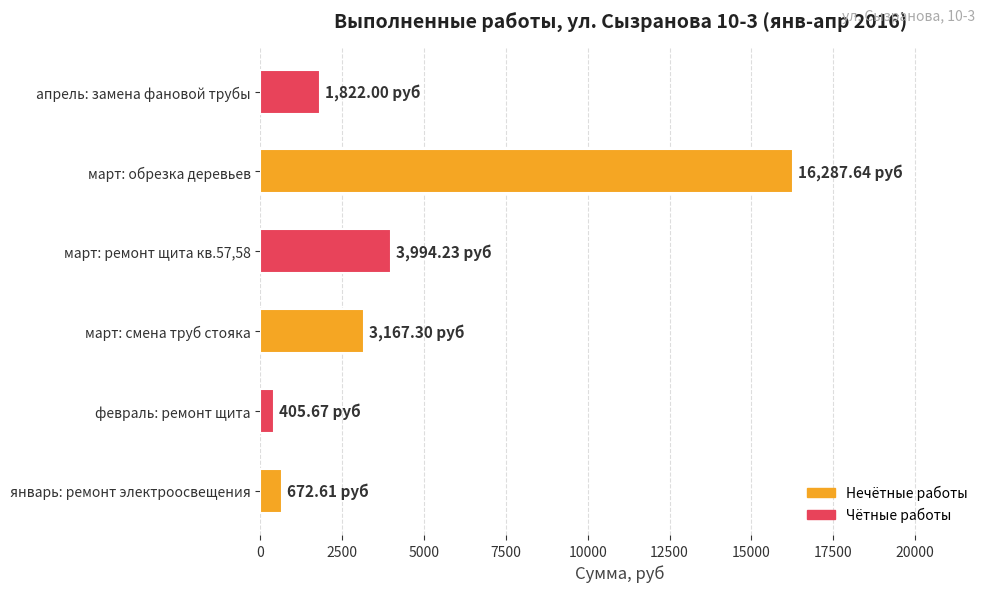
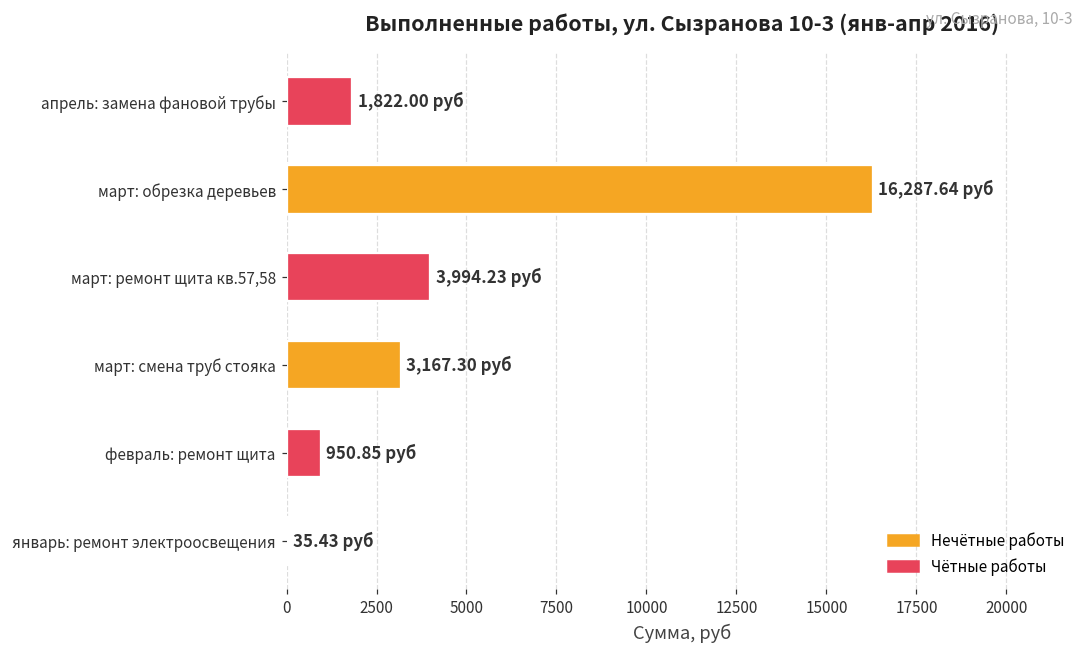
февраль: ремонт щита: 405.67 -> 950.85
январь: ремонт электроосвещения: 672.61 -> 35.43
